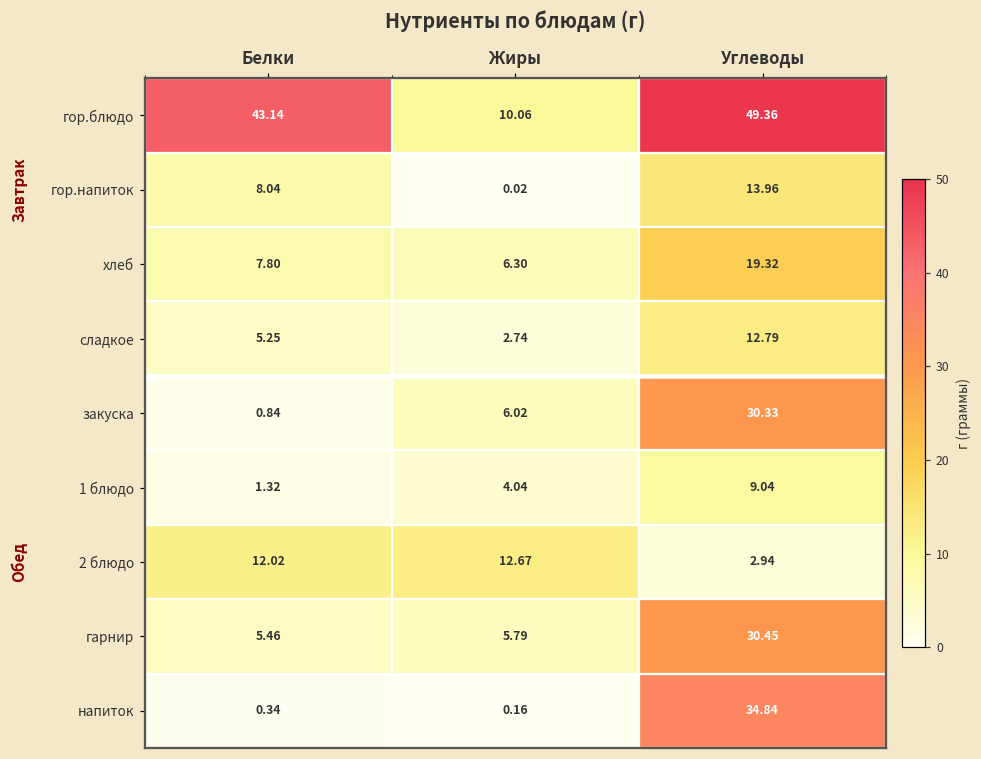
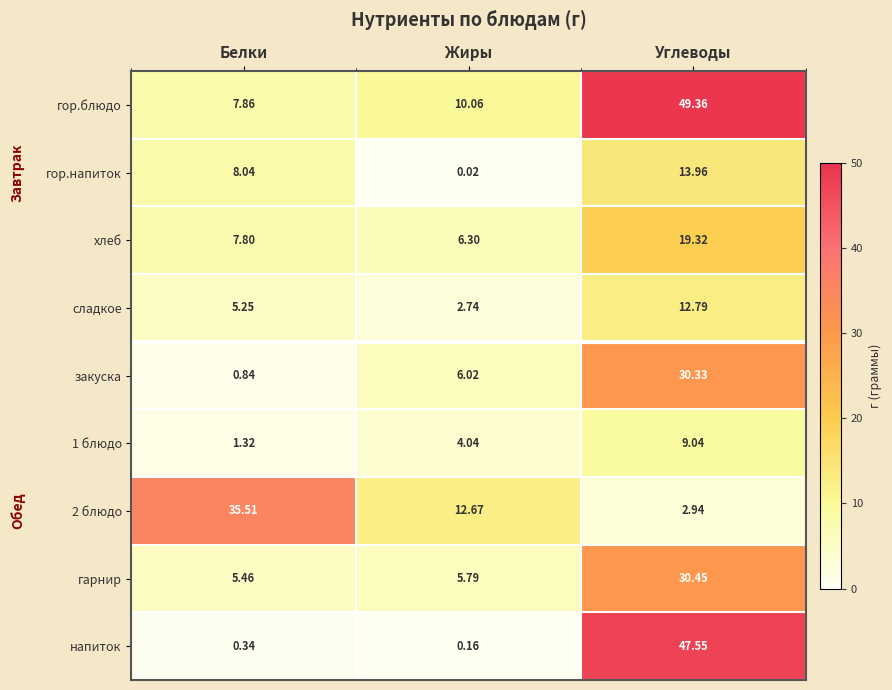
гор.блюдо, Белки: 43.14 -> 7.86
2 блюдо, Белки: 12.02 -> 35.51
напиток, Углеводы: 34.84 -> 47.55
